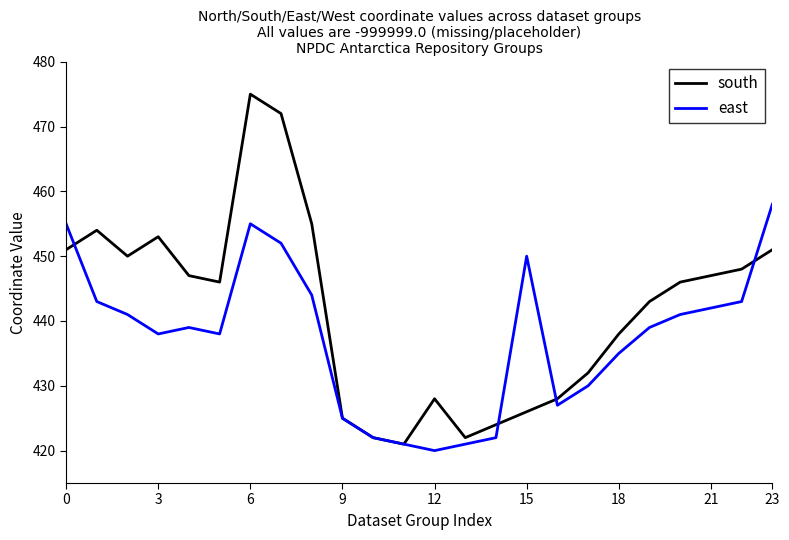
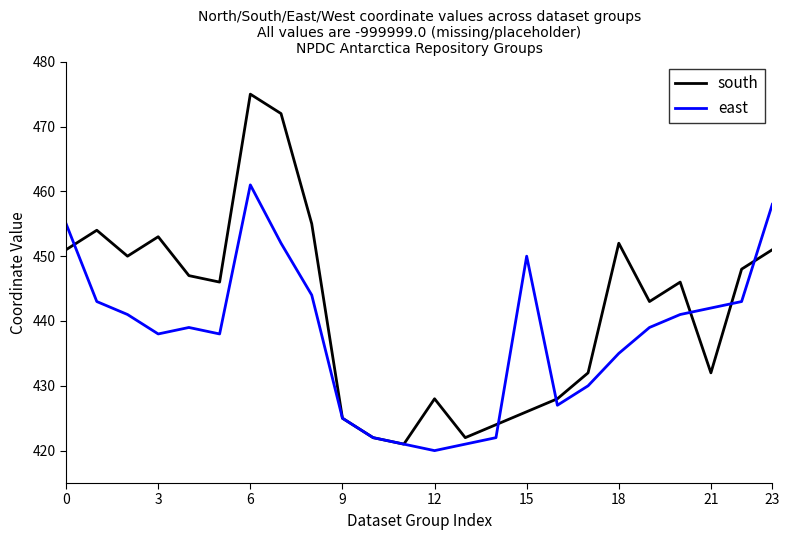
east, 6: 455 -> 461
south, 18: 438 -> 452
south, 21: 447 -> 432
